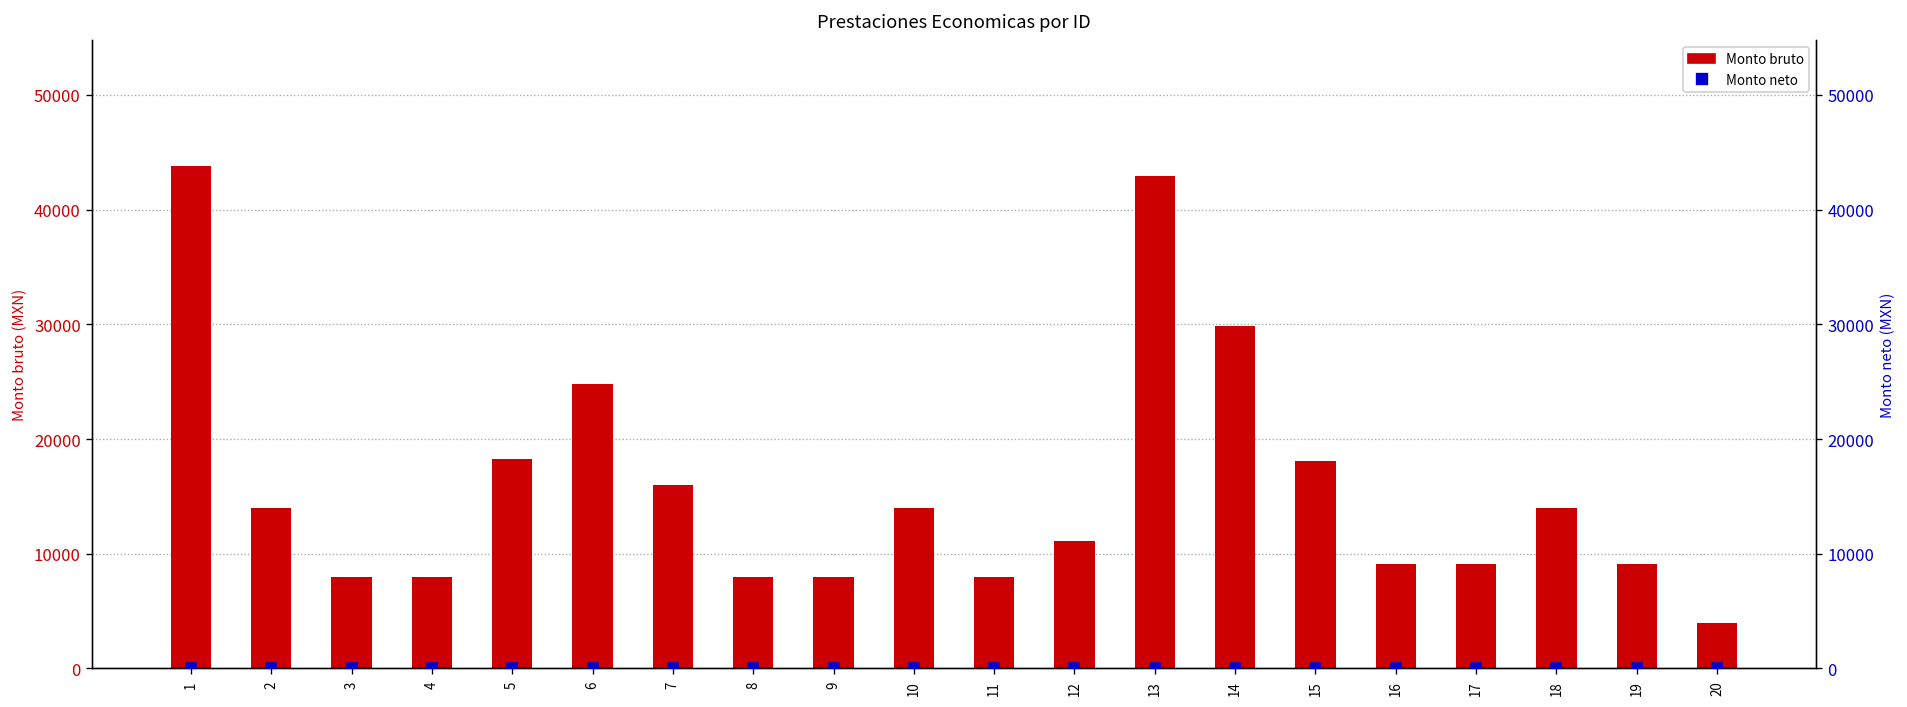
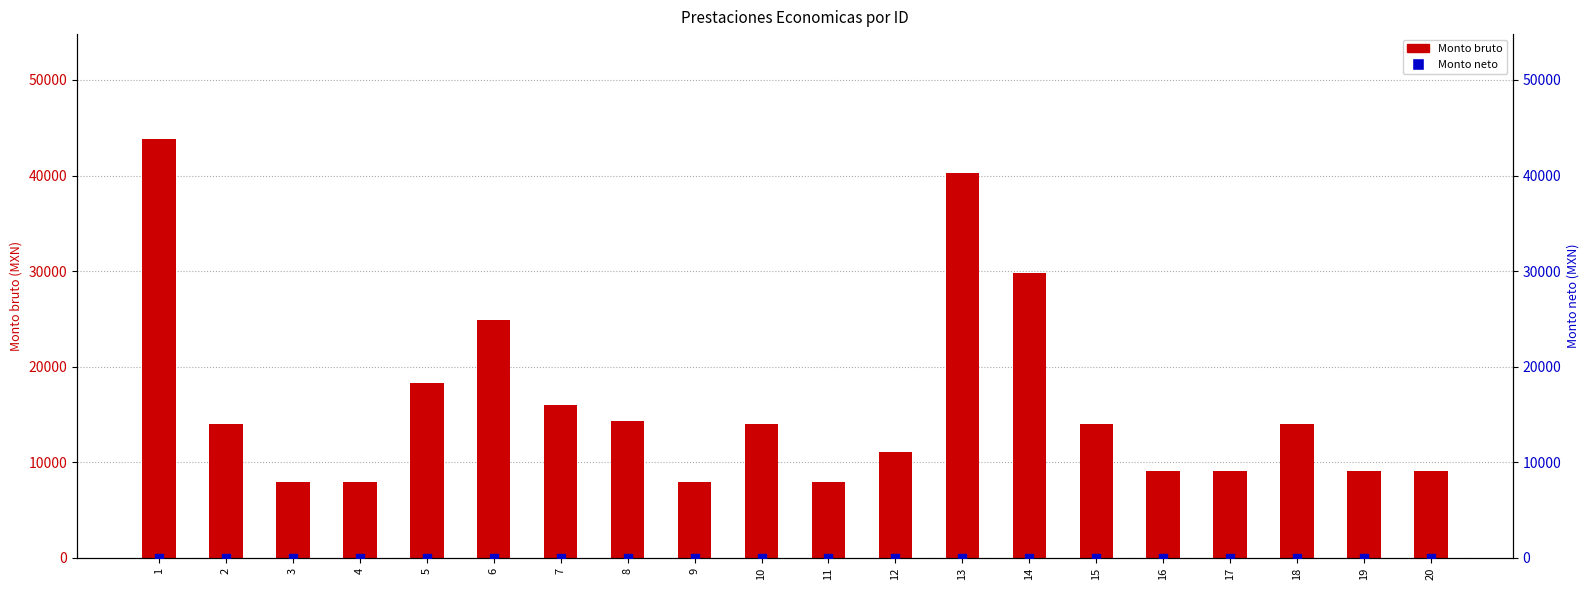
Monto bruto, 8: 8000 -> 14000
Monto bruto, 13: 43000 -> 40000
Monto bruto, 15: 18000 -> 14000
Monto bruto, 20: 4000 -> 9000
